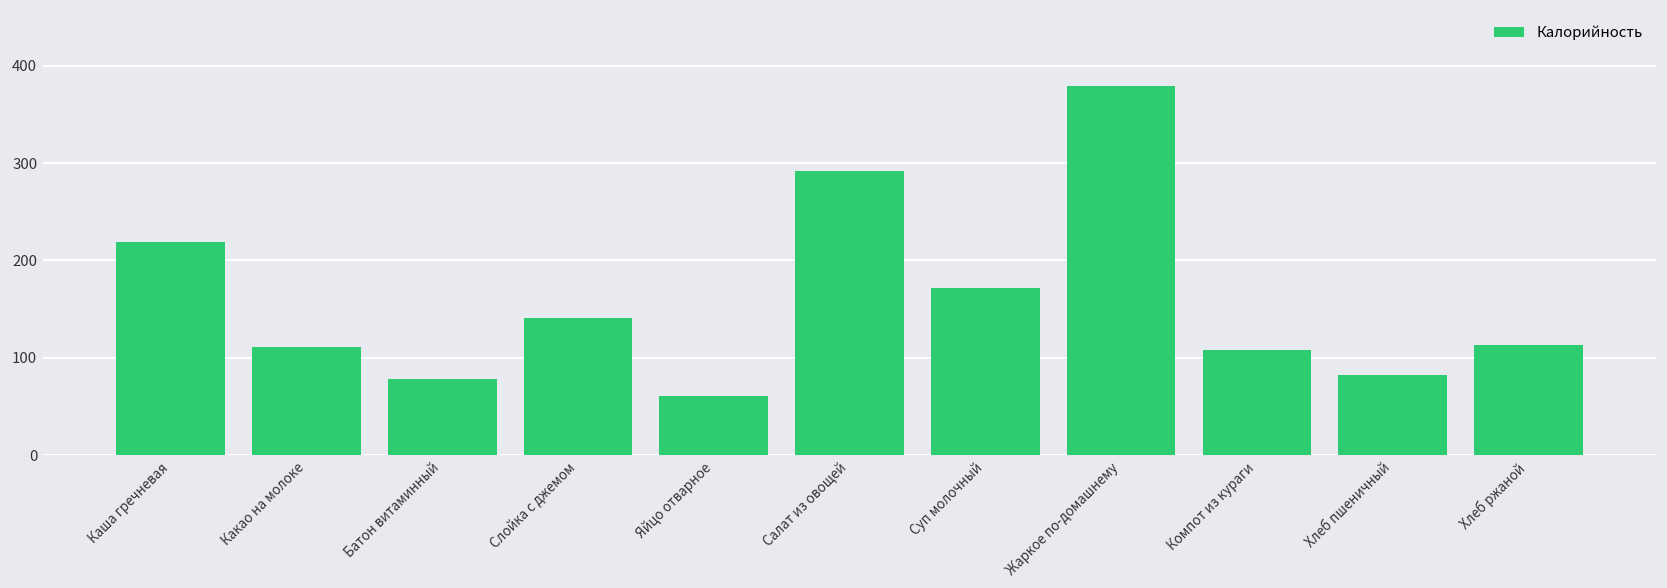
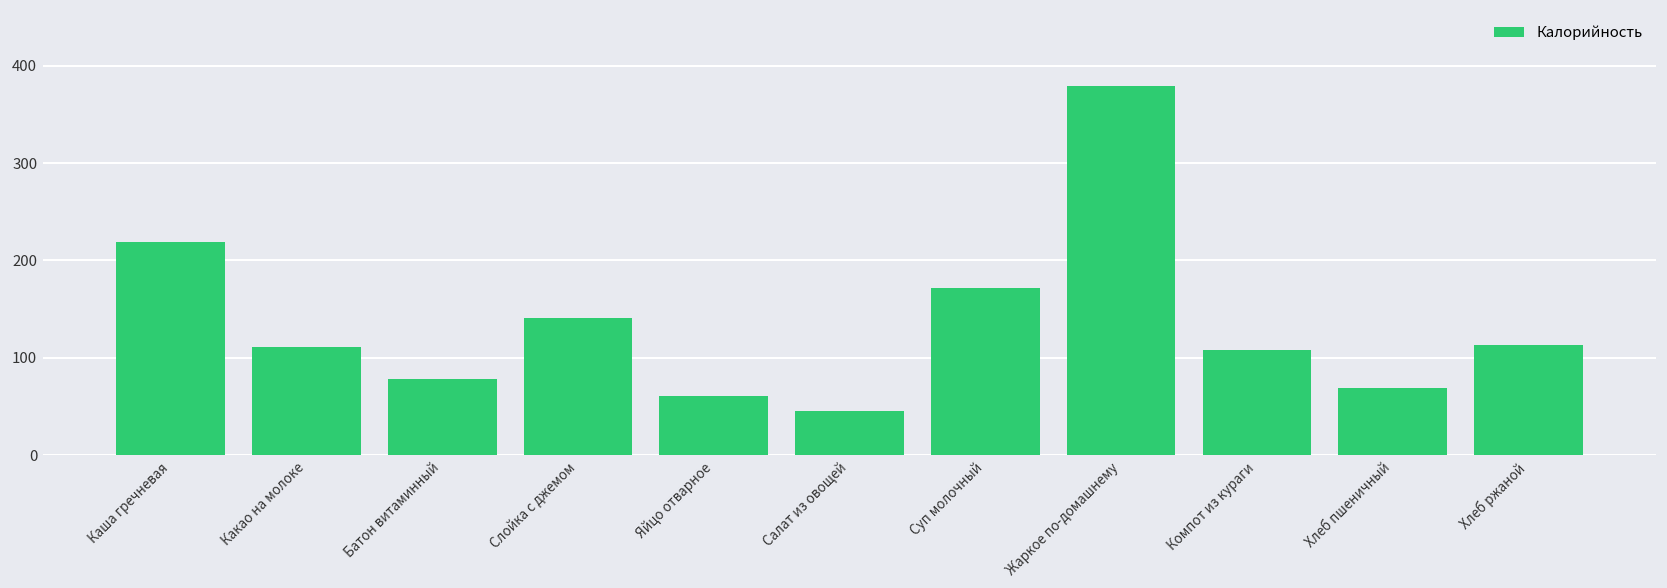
Салат из овощей: 290 -> 50
Хлеб пшеничный: 80 -> 70
